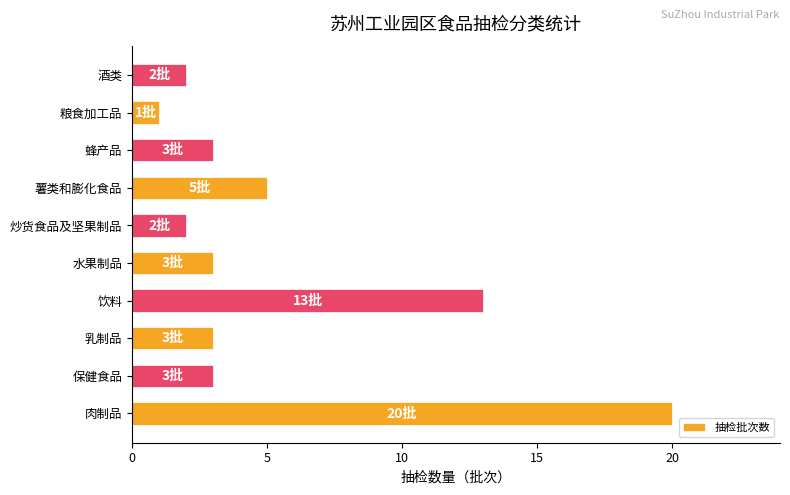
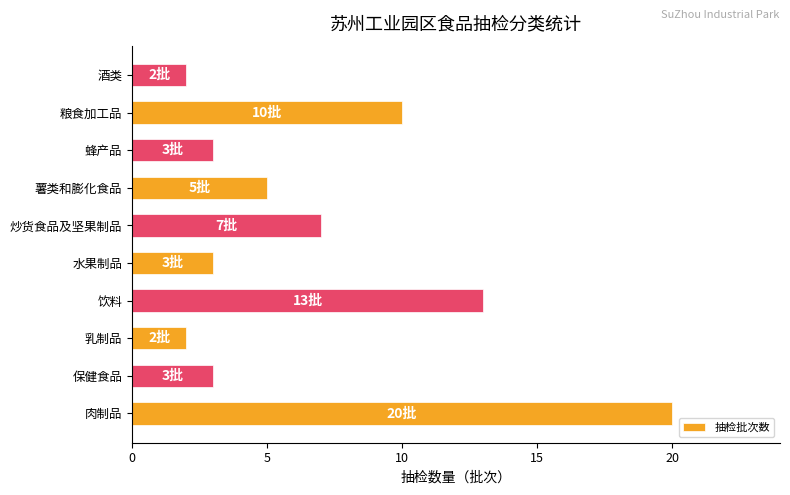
粮食加工品: 1批 -> 10批
炒货食品及坚果制品: 2批 -> 7批
乳制品: 3批 -> 2批
